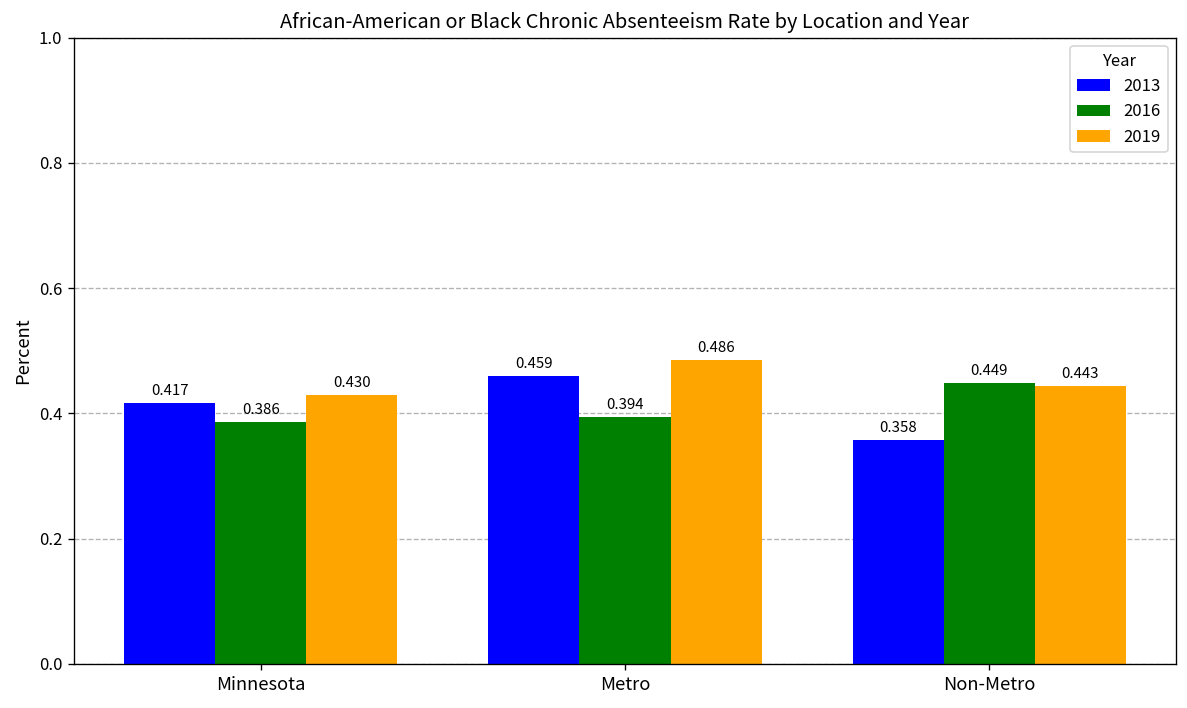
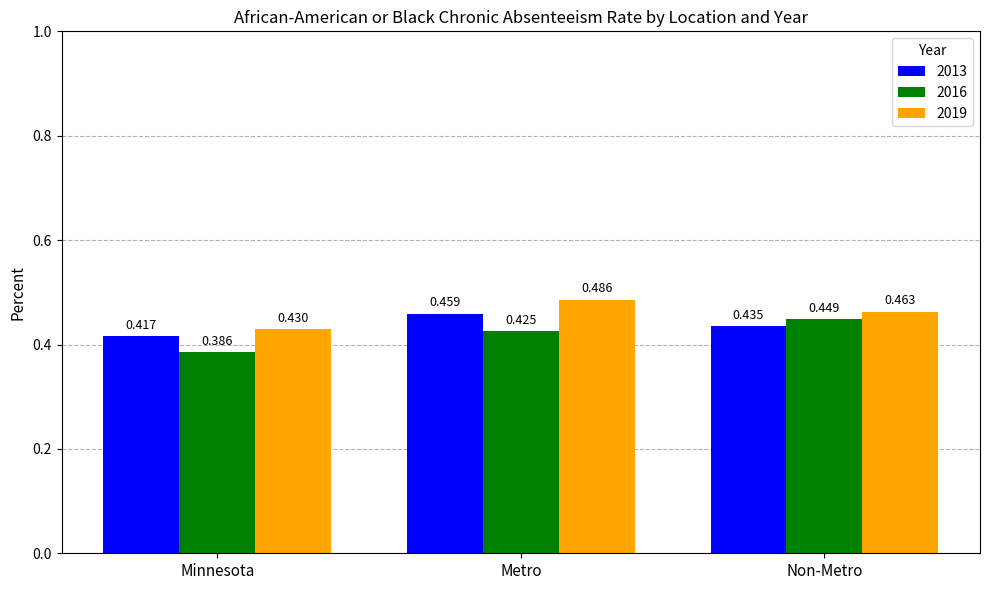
2016, Metro: 0.394 -> 0.425
2013, Non-Metro: 0.358 -> 0.435
2019, Non-Metro: 0.443 -> 0.463
